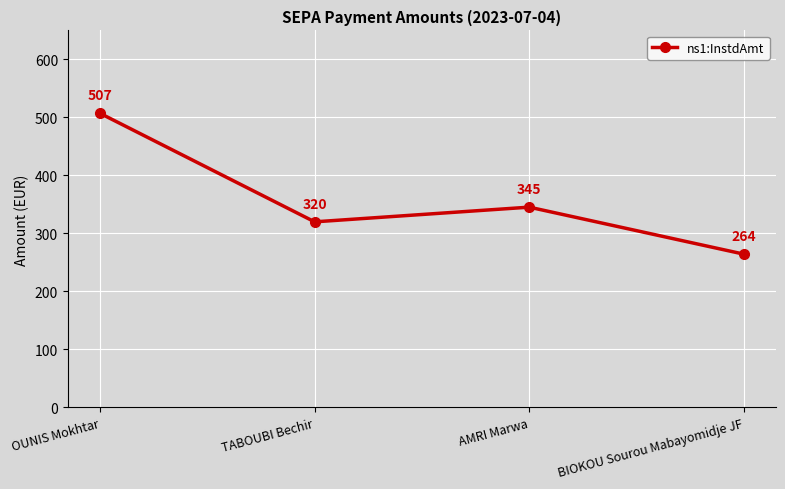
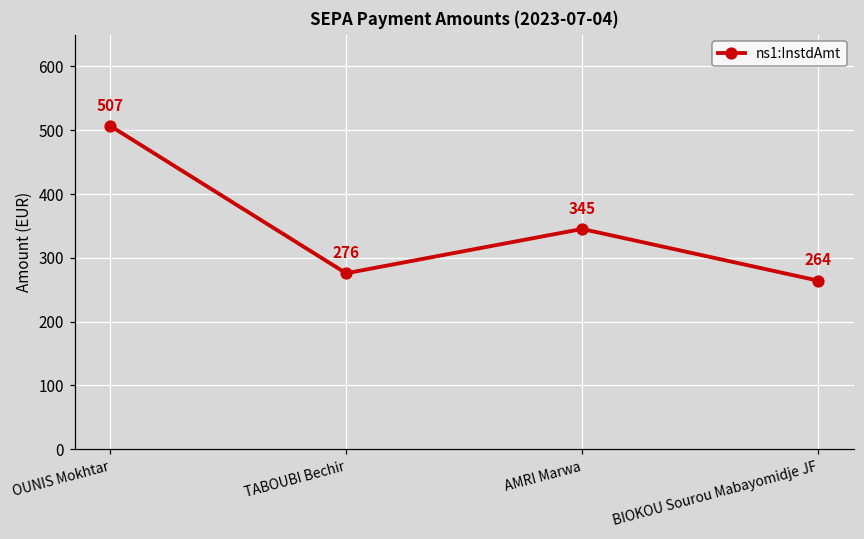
TABOUBI Bechir: 320 -> 276
